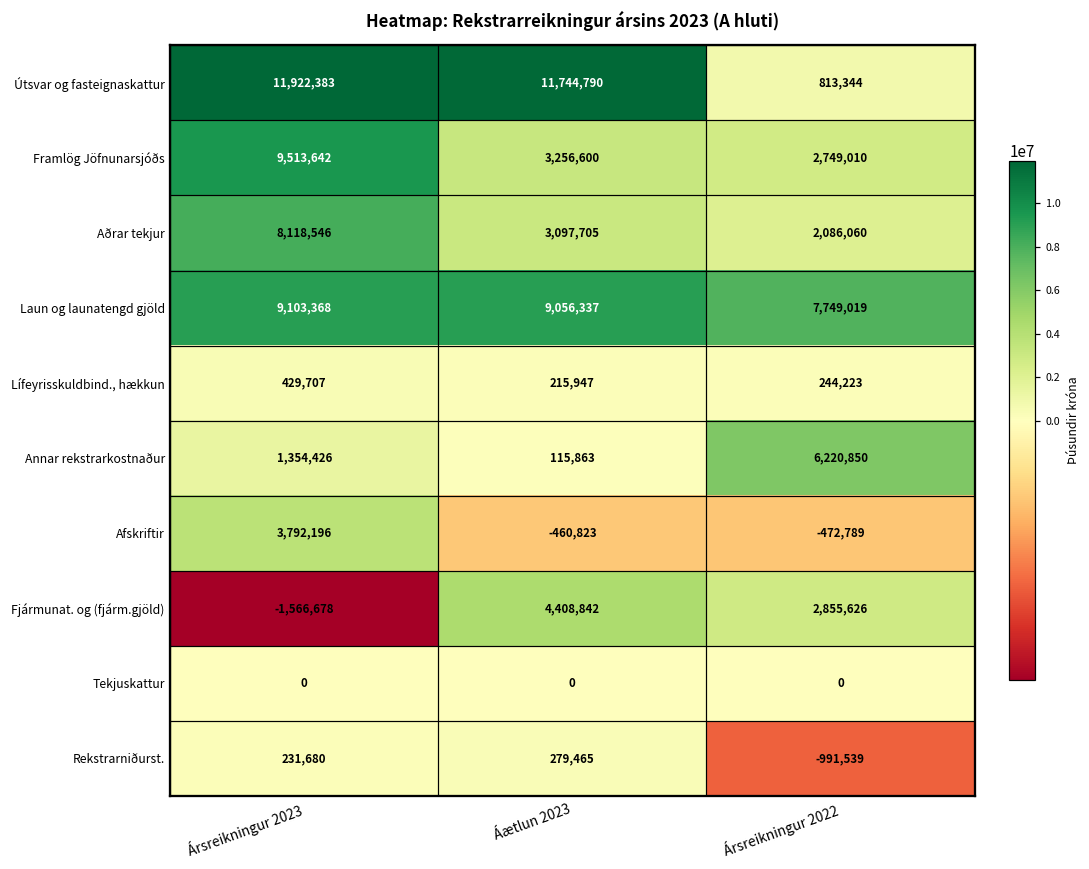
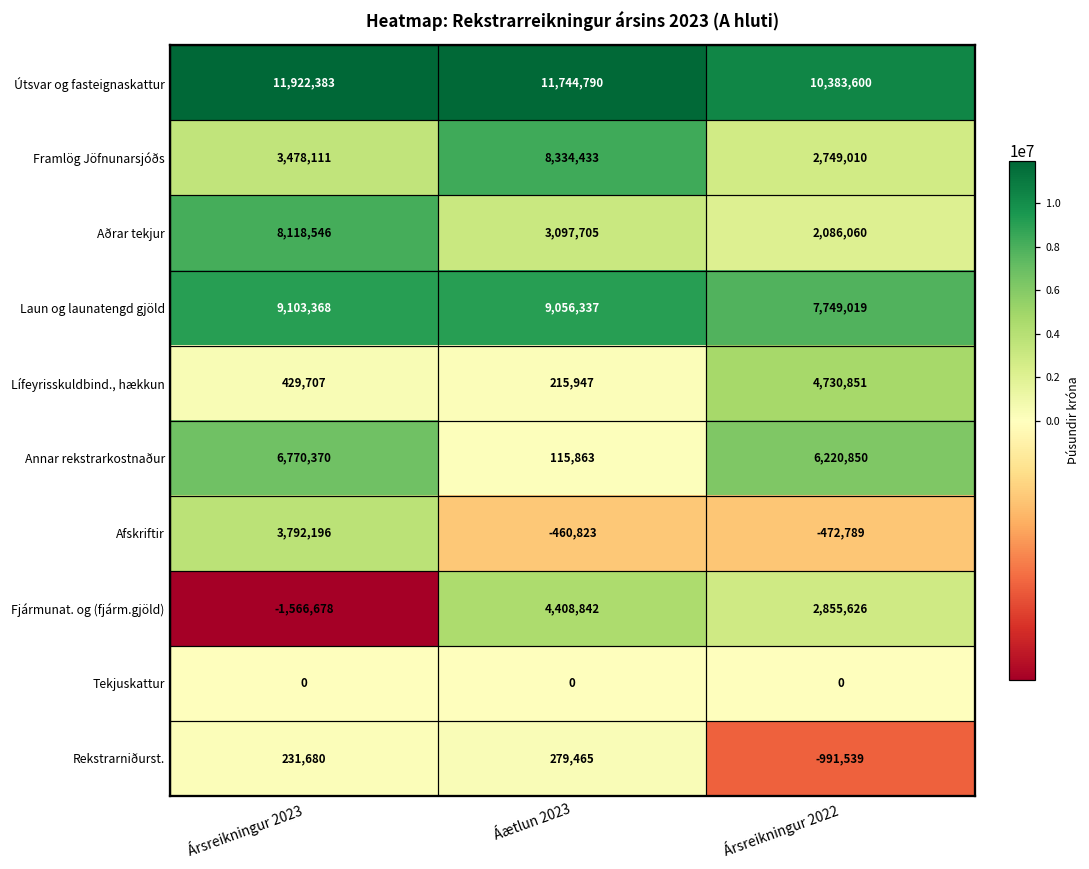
Útsvar og fasteignaskattur, Ársreikningur 2022: 813,344 -> 10,383,600
Framlög Jöfnunarsjóðs, Ársreikningur 2023: 9,513,642 -> 3,478,111
Framlög Jöfnunarsjóðs, Áætlun 2023: 3,256,600 -> 8,334,433
Lífeyrisskuldbind., hækkun, Ársreikningur 2022: 244,223 -> 4,730,851
Annar rekstrarkostnaður, Ársreikningur 2023: 1,354,426 -> 6,770,370
